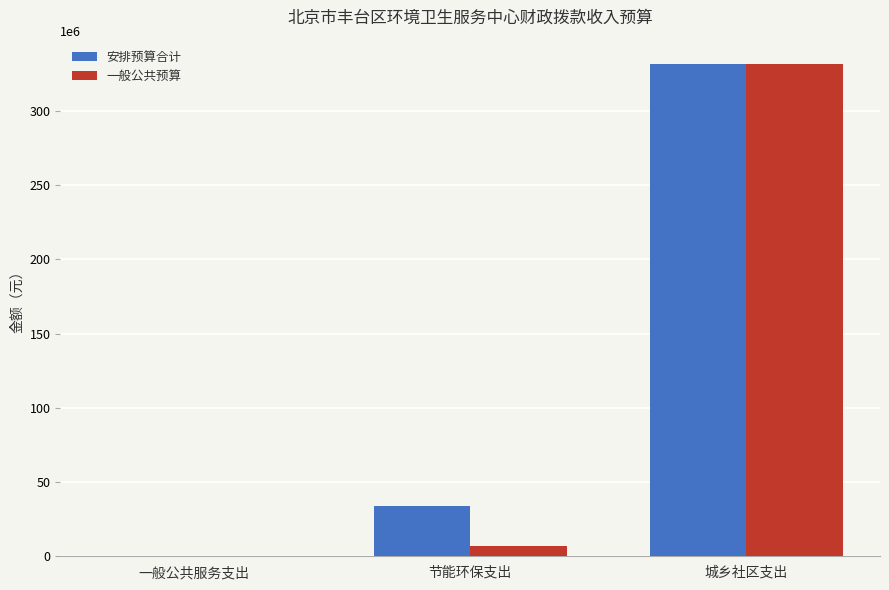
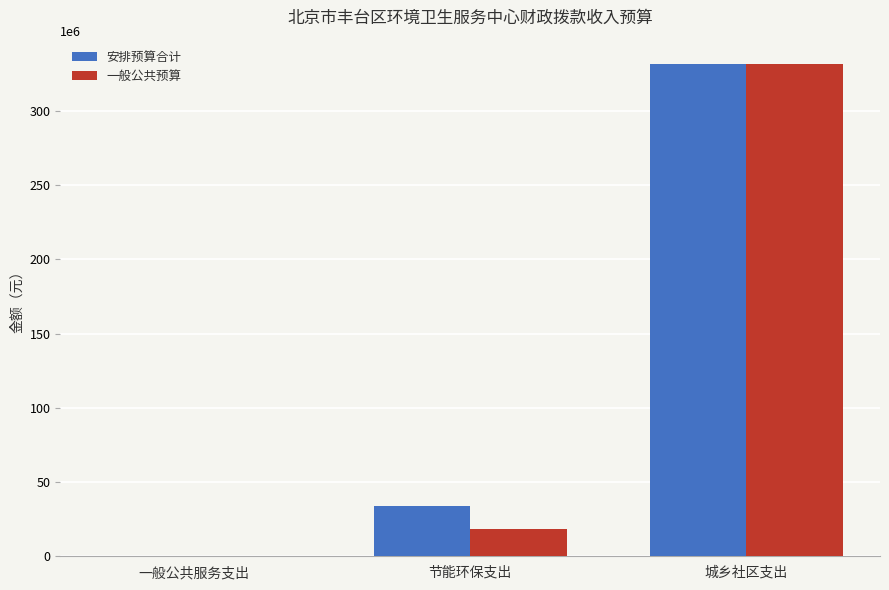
一般公共预算, 节能环保支出: 7000000 -> 19000000
